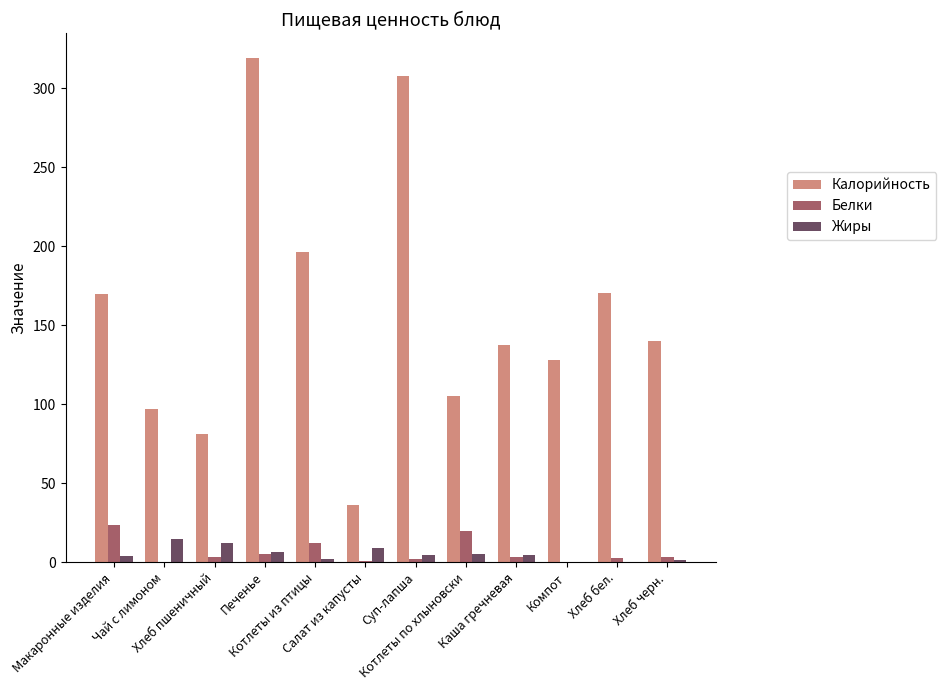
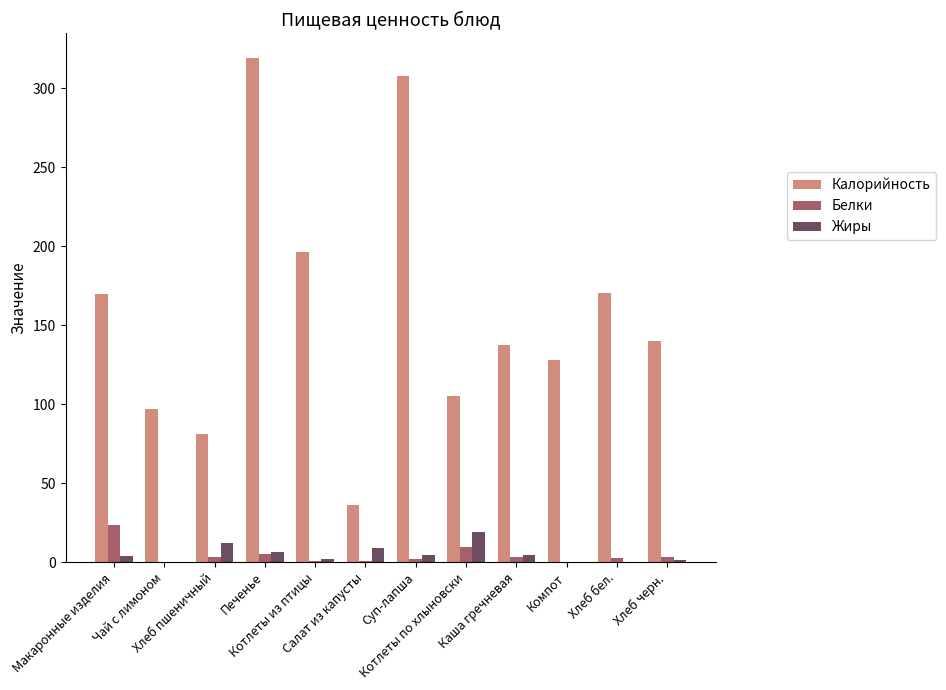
Жиры, Чай с лимоном: 15 -> 0
Белки, Котлеты из птицы: 12 -> 1
Белки, Котлеты по хлыновски: 20 -> 10
Жиры, Котлеты по хлыновски: 5 -> 19
